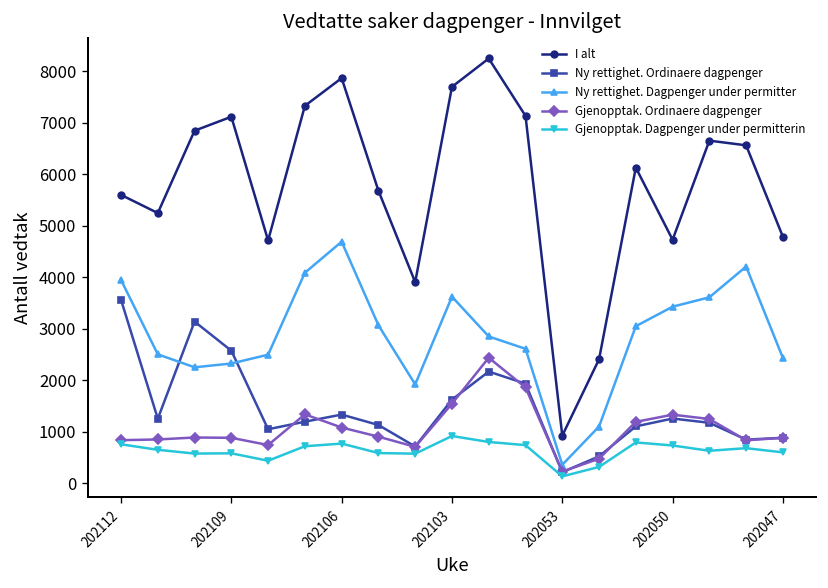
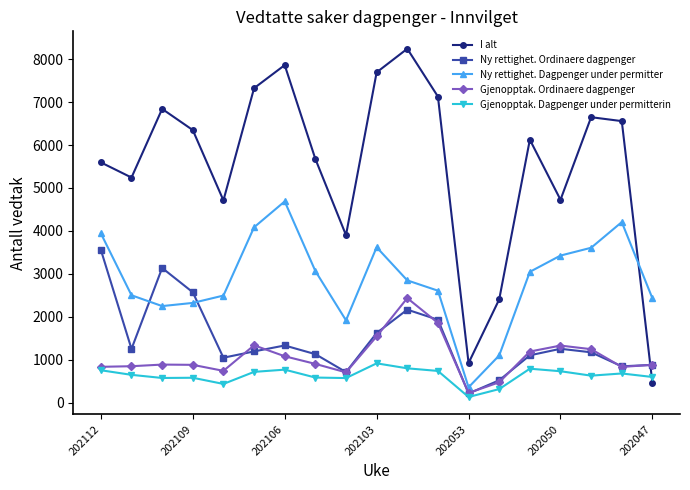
I alt, 202109: 7100 -> 6300
I alt, 202047: 4800 -> 500
